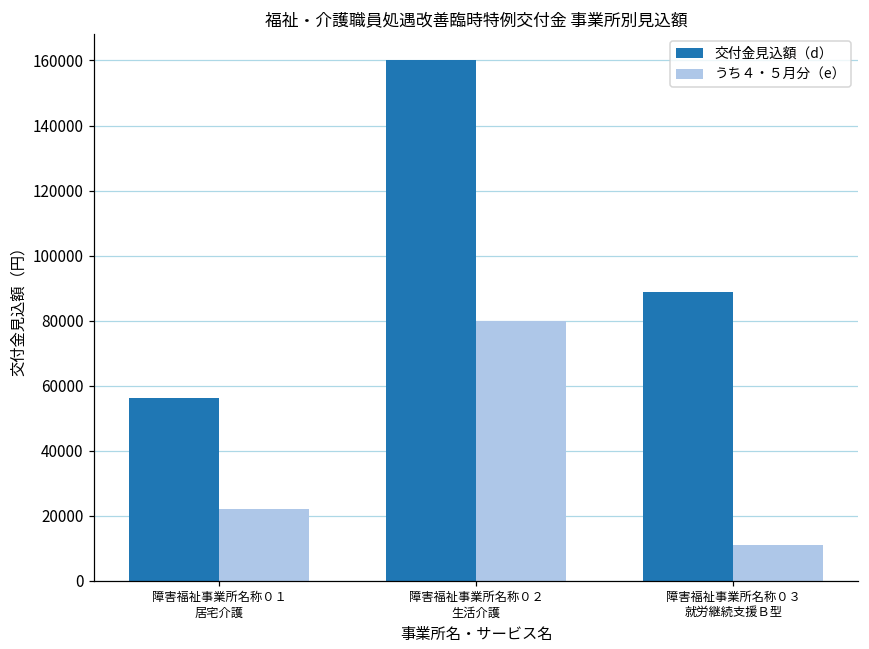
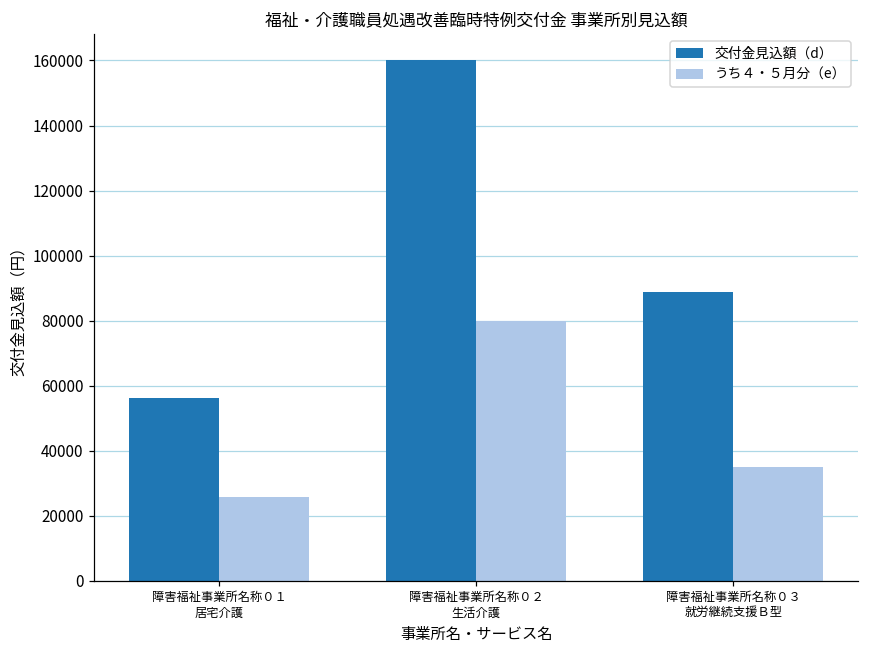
うち４・５月分（e）, 障害福祉事業所名称０１ 居宅介護: 22000 -> 26000
うち４・５月分（e）, 障害福祉事業所名称０３ 就労継続支援Ｂ型: 11000 -> 35000
